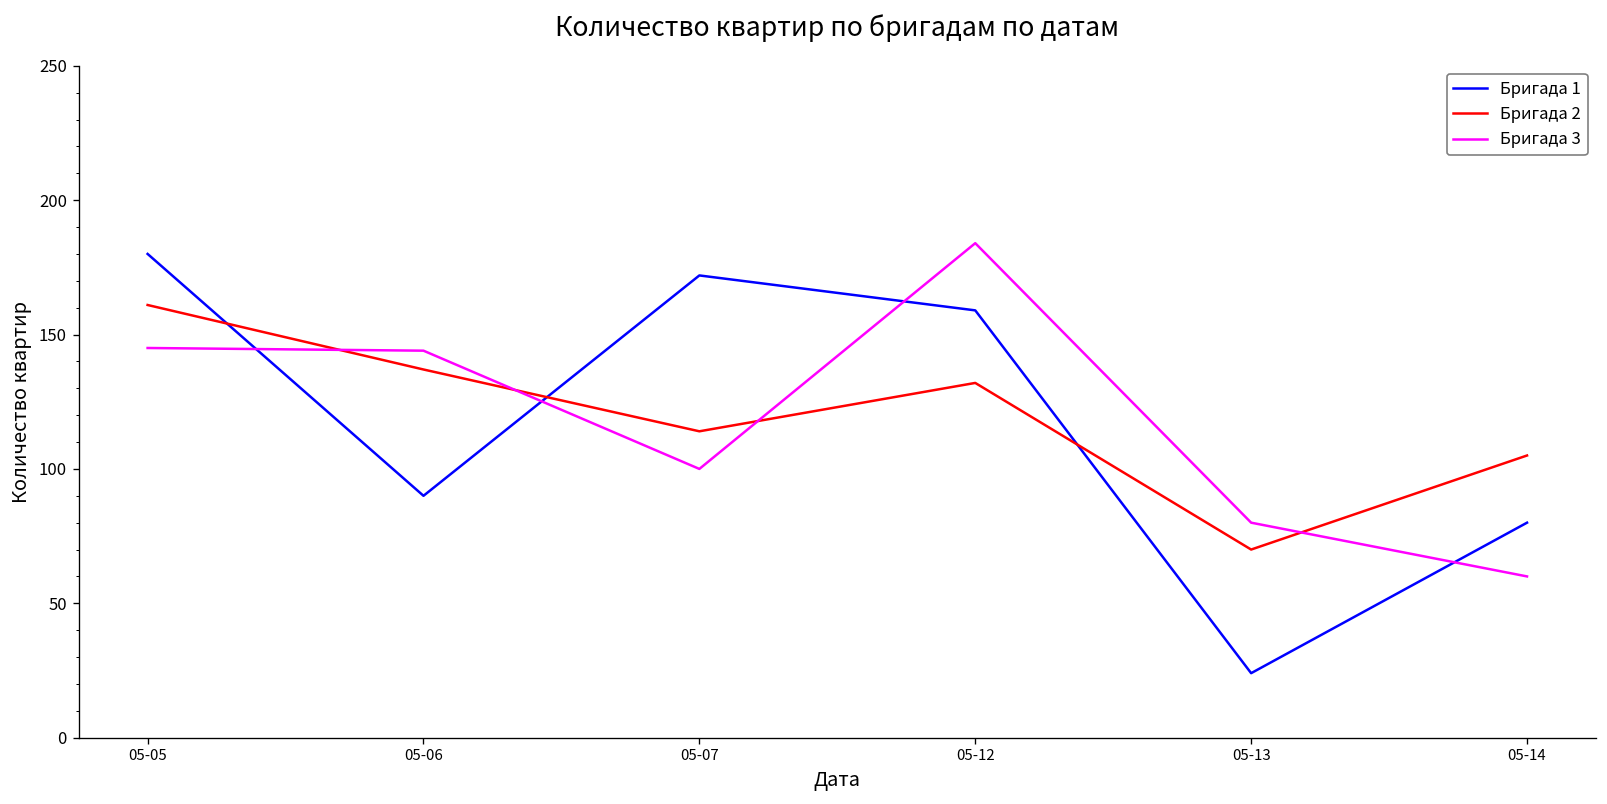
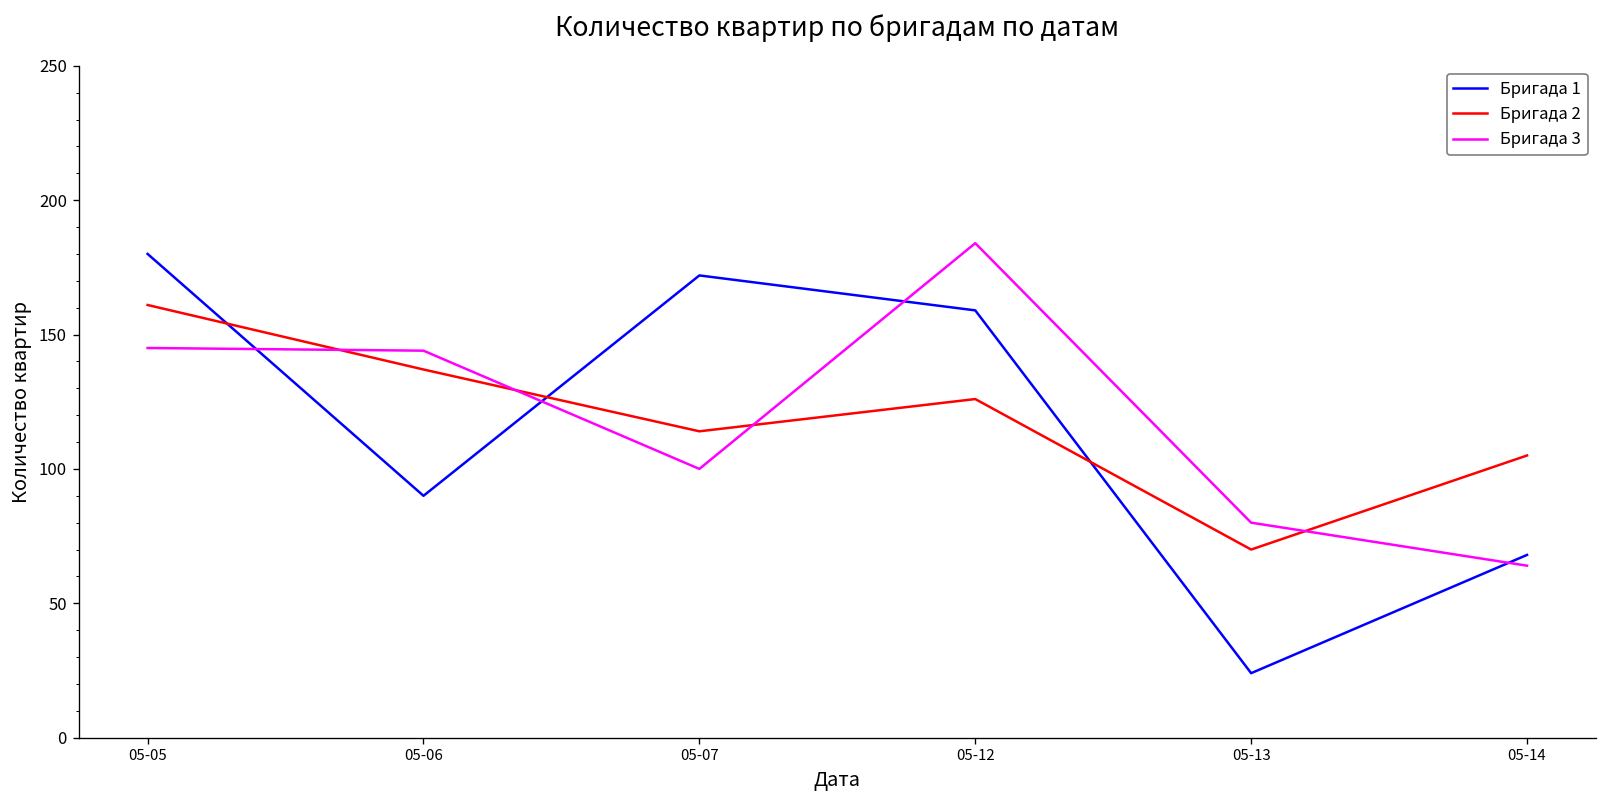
Бригада 2, 05-12: 132 -> 126
Бригада 1, 05-14: 80 -> 68
Бригада 3, 05-14: 60 -> 64
